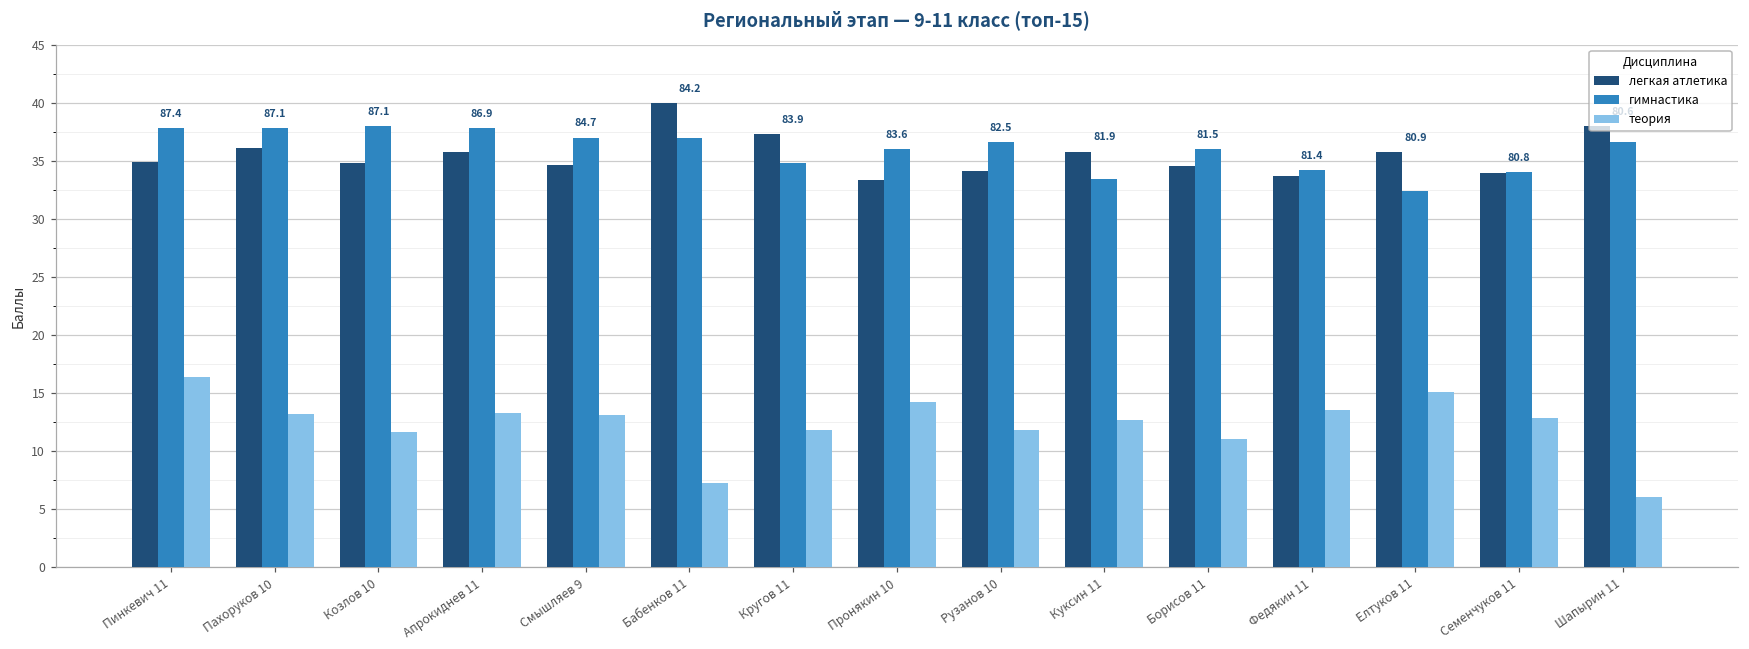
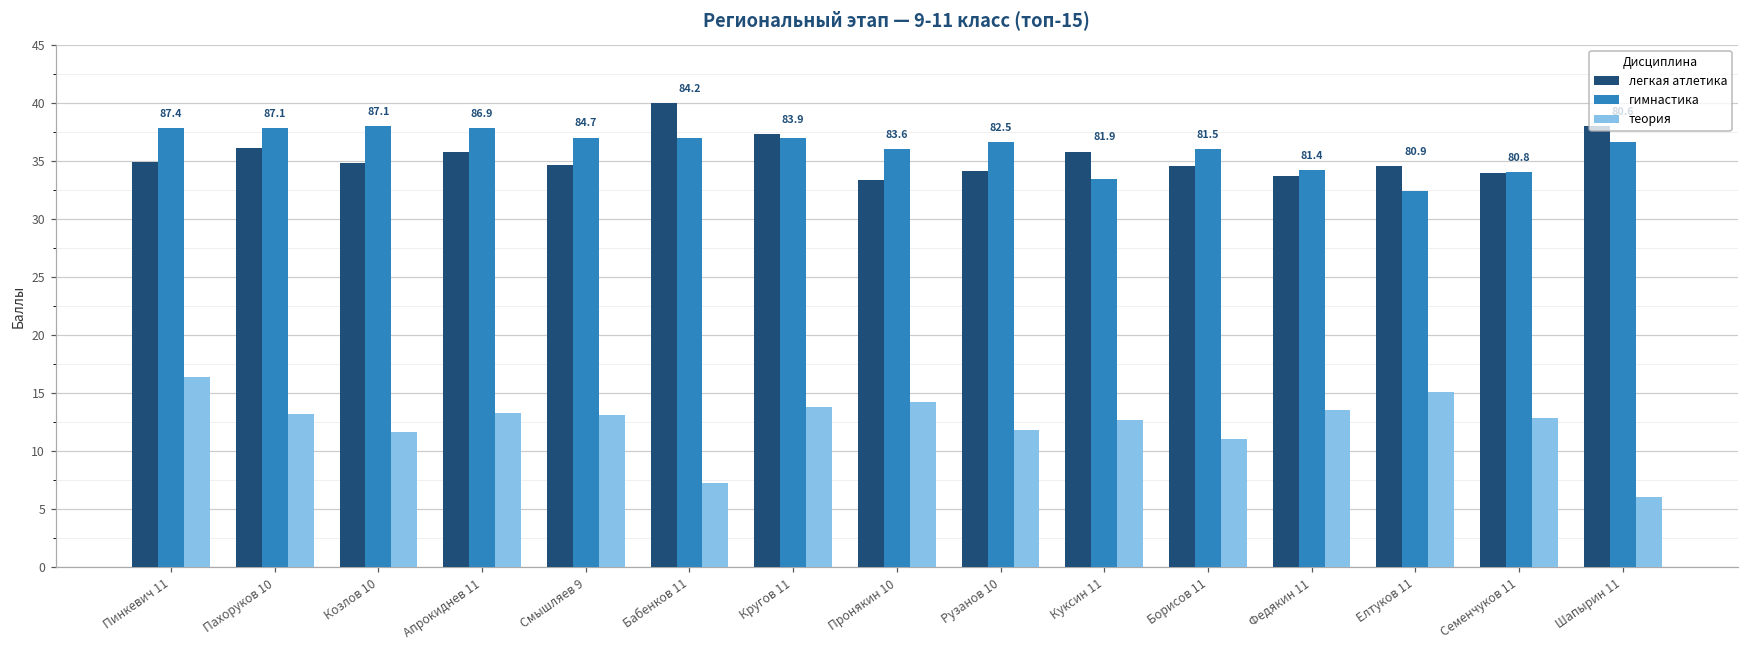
гимнастика, Кругов 11: 34.8 -> 37.0
теория, Кругов 11: 11.8 -> 13.8
легкая атлетика, Елтуков 11: 35.7 -> 34.5
